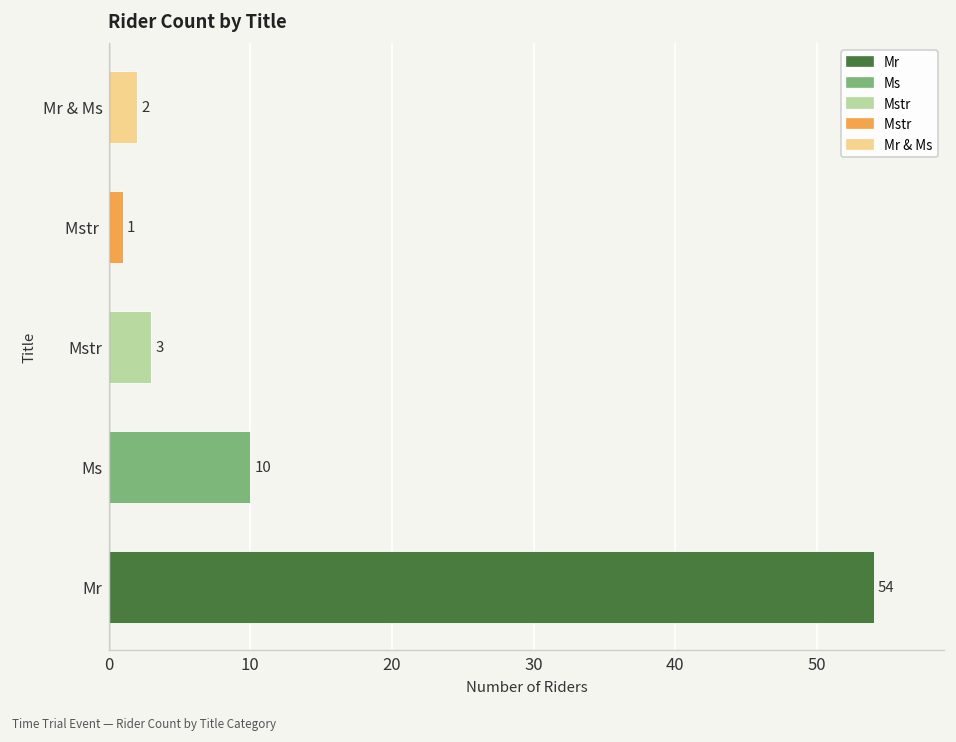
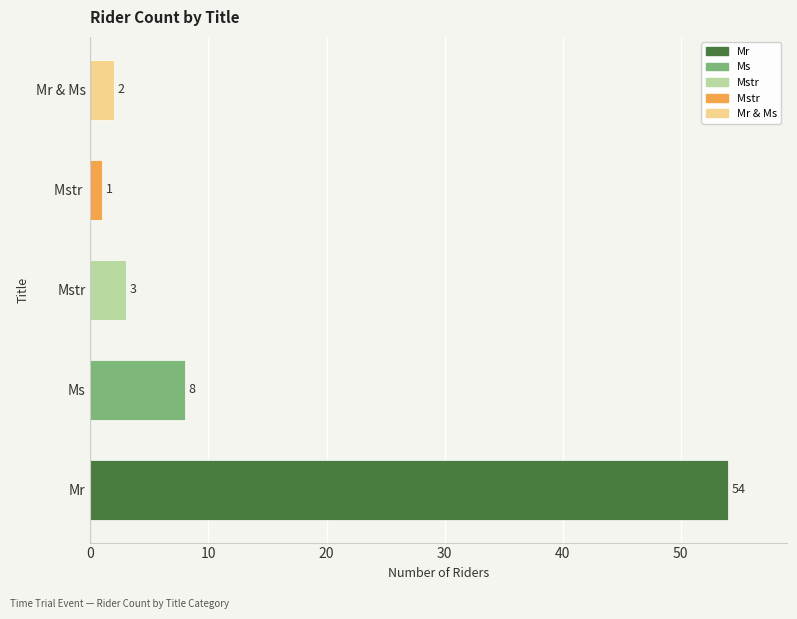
Ms: 10 -> 8
